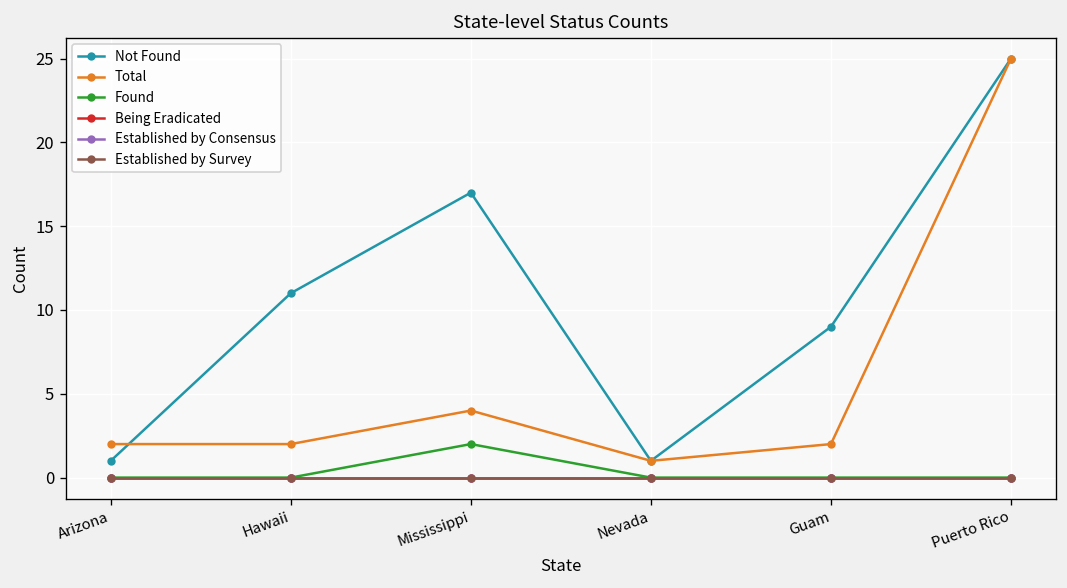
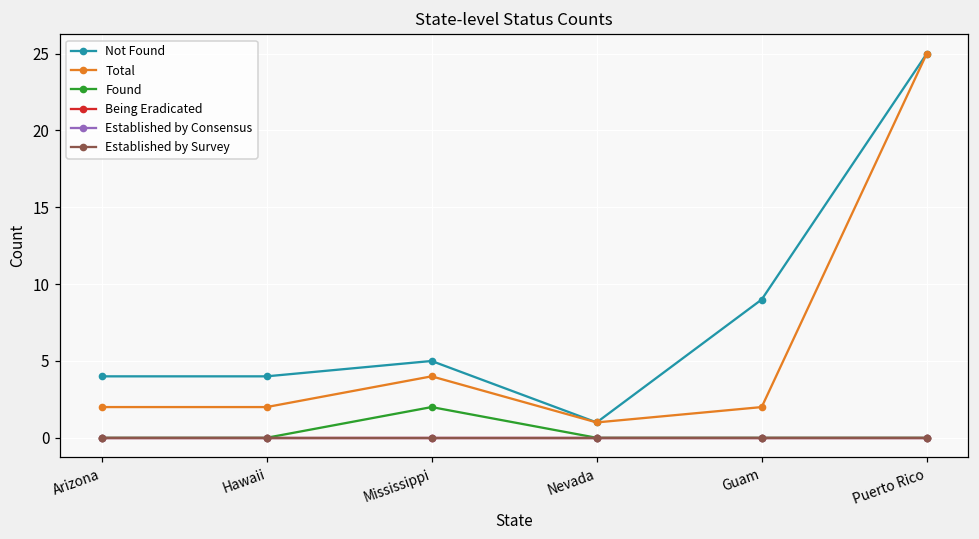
Not Found, Arizona: 1 -> 4
Not Found, Hawaii: 11 -> 4
Not Found, Mississippi: 17 -> 5
